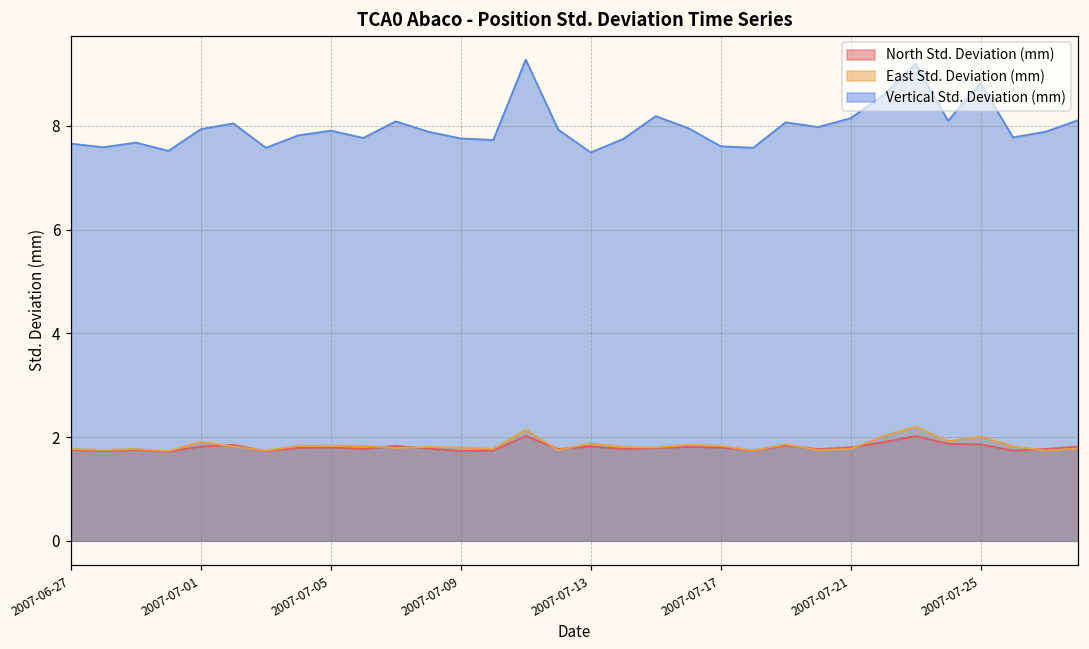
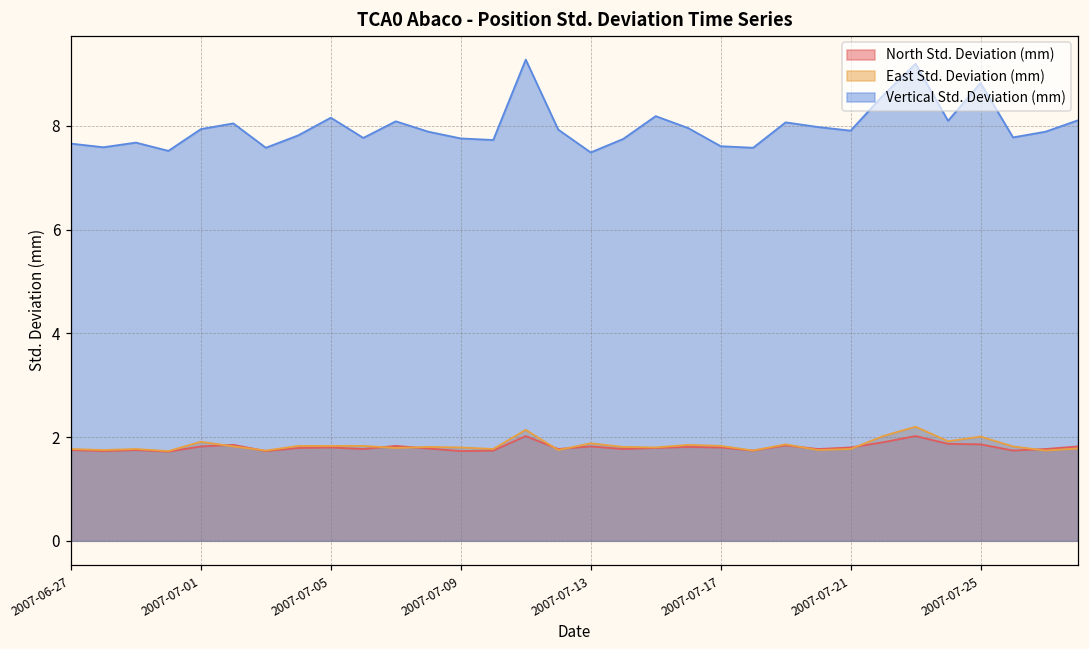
Vertical Std. Deviation (mm), 2007-07-05: 7.9 -> 8.2
Vertical Std. Deviation (mm), 2007-07-21: 8.2 -> 7.9
